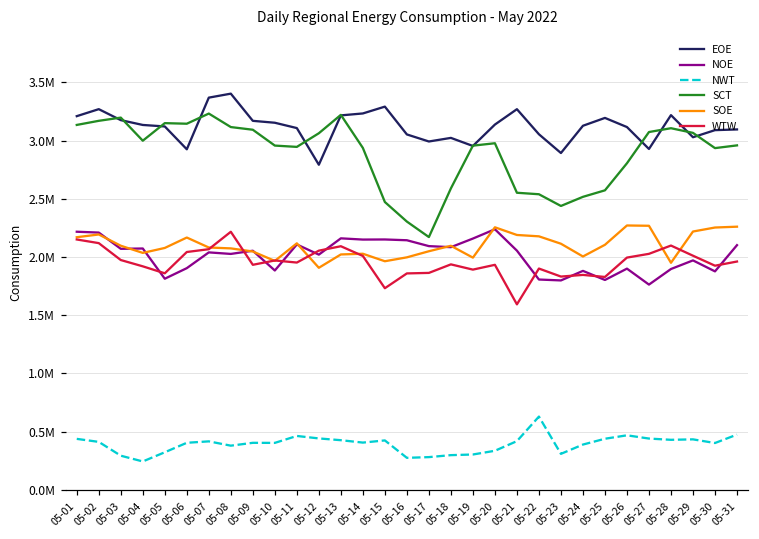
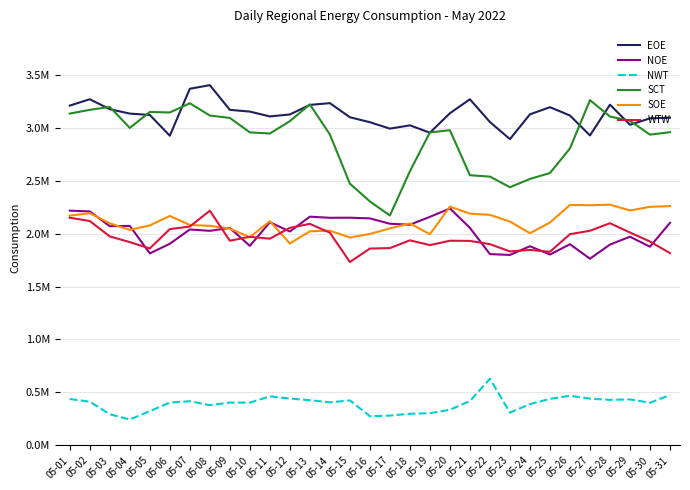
EOE, 05-12: 2790000 -> 3130000
EOE, 05-15: 3290000 -> 3100000
WTW, 05-21: 1590000 -> 1930000
SCT, 05-27: 3070000 -> 3260000
SOE, 05-28: 1950000 -> 2270000
WTW, 05-31: 1960000 -> 1820000
